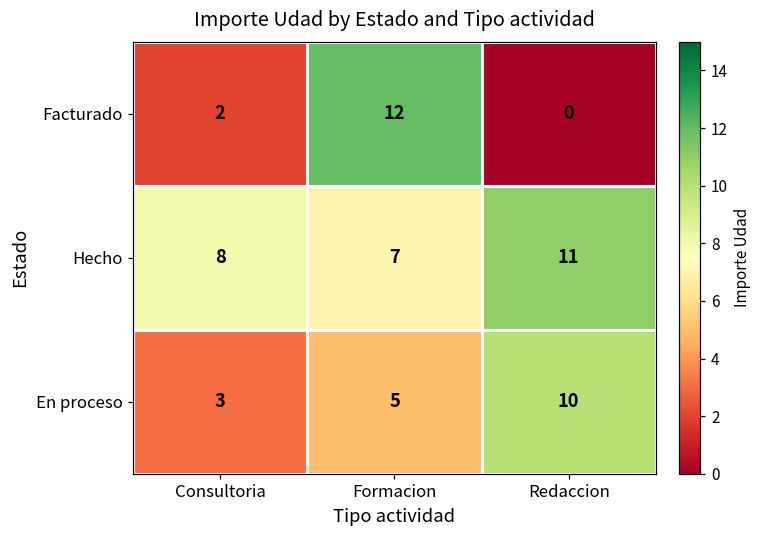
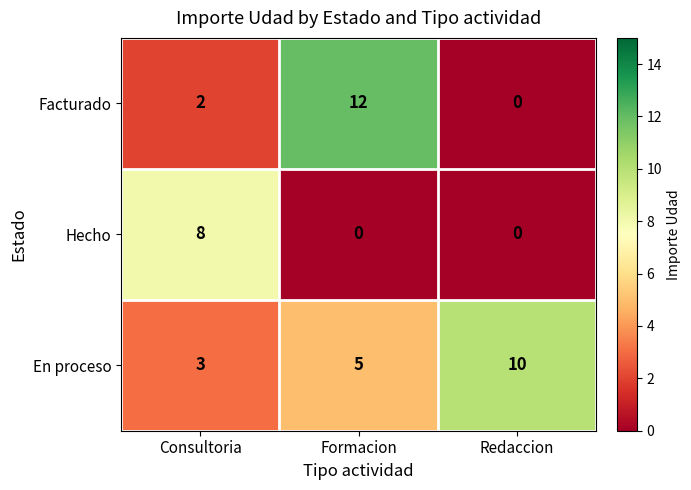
Hecho, Formacion: 7 -> 0
Hecho, Redaccion: 11 -> 0
